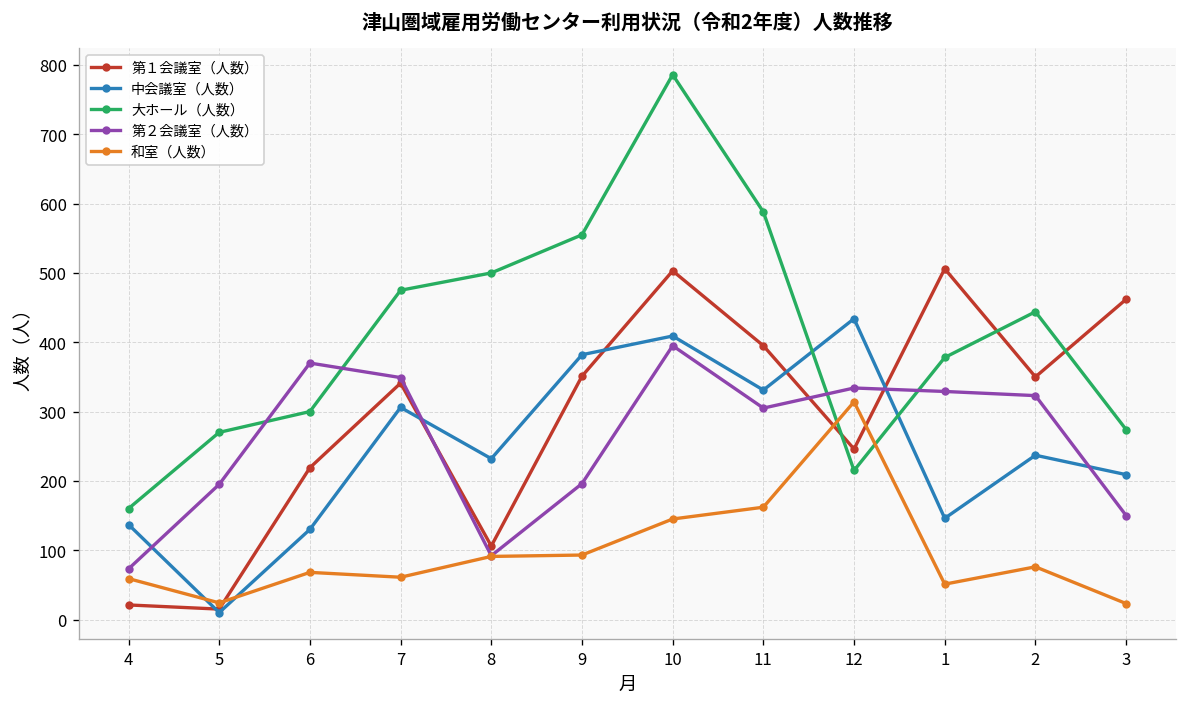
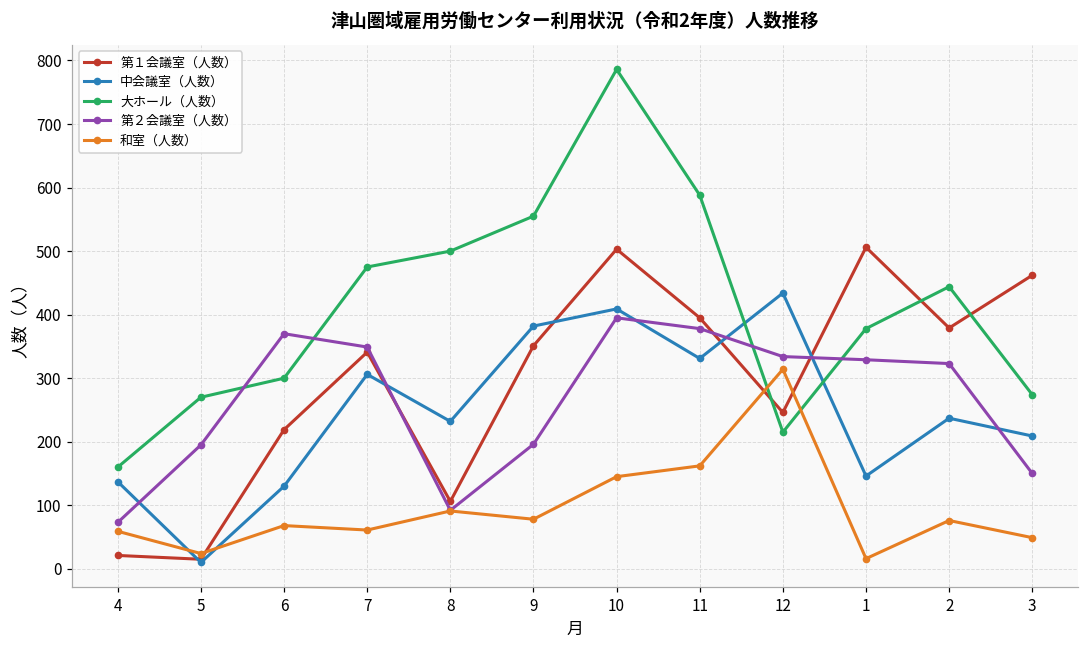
和室（人数）, 9: 90 -> 80
第２会議室（人数）, 11: 310 -> 380
和室（人数）, 1: 50 -> 20
第１会議室（人数）, 2: 350 -> 380
和室（人数）, 3: 20 -> 50
